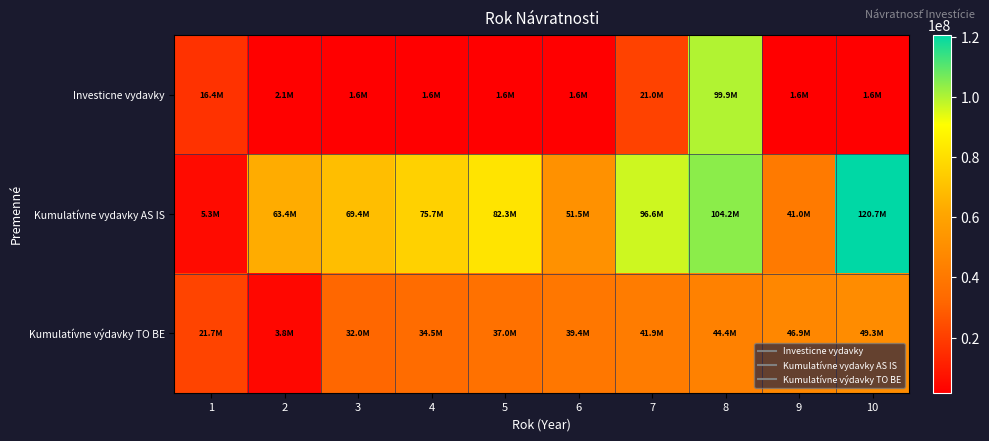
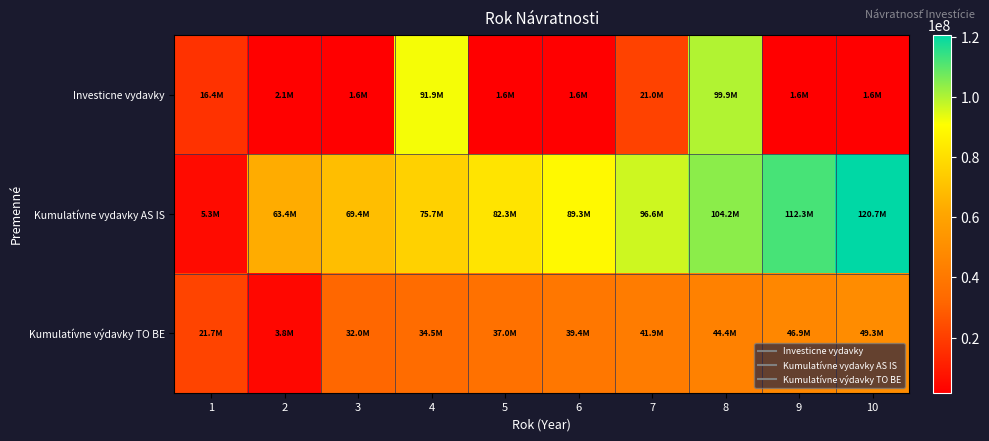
Investicne vydavky, 4: 1.6M -> 91.9M
Kumulatívne vydavky AS IS, 6: 51.5M -> 89.3M
Kumulatívne vydavky AS IS, 9: 41.0M -> 112.3M
